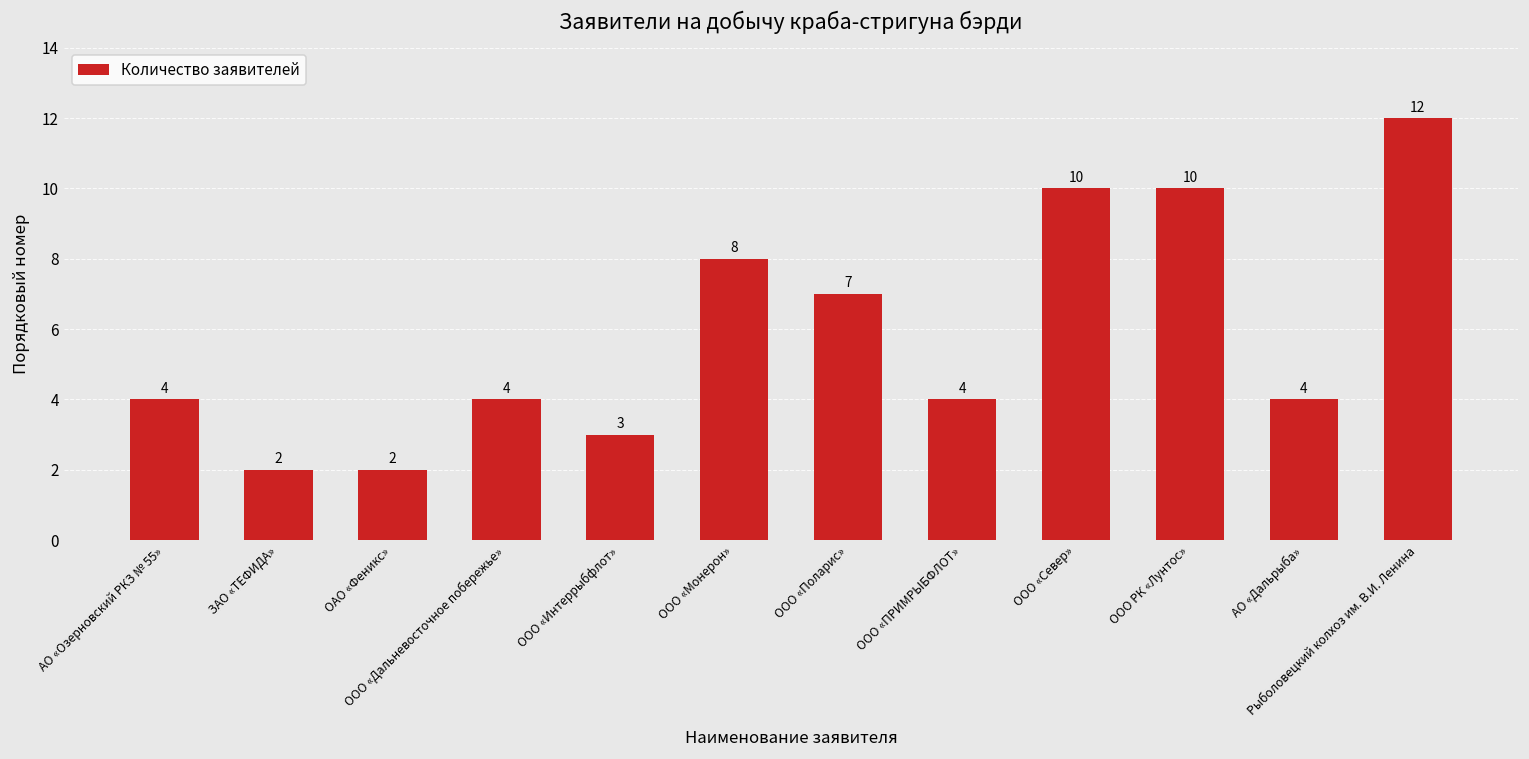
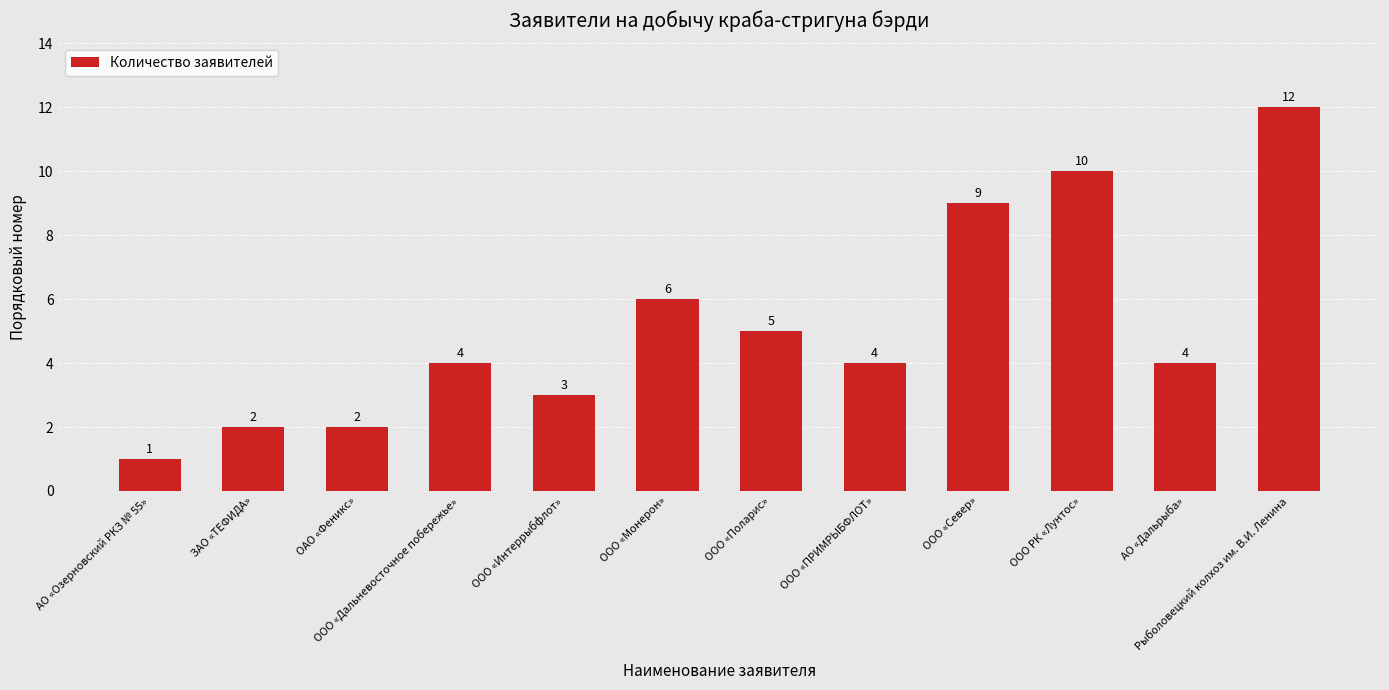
АО «Озерновский РКЗ № 55»: 4 -> 1
ООО «Монерон»: 8 -> 6
ООО «Поларис»: 7 -> 5
ООО «Север»: 10 -> 9
